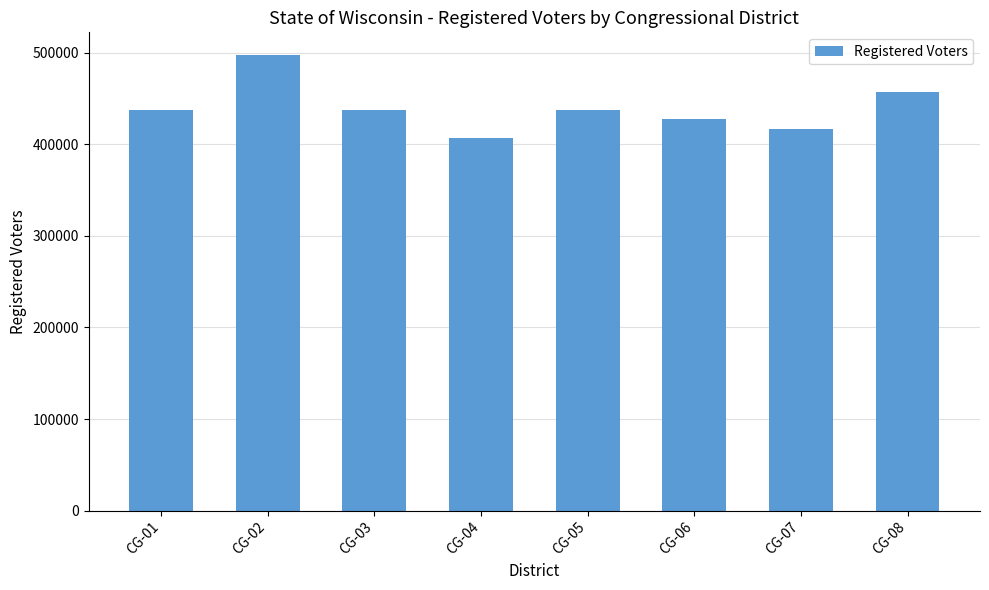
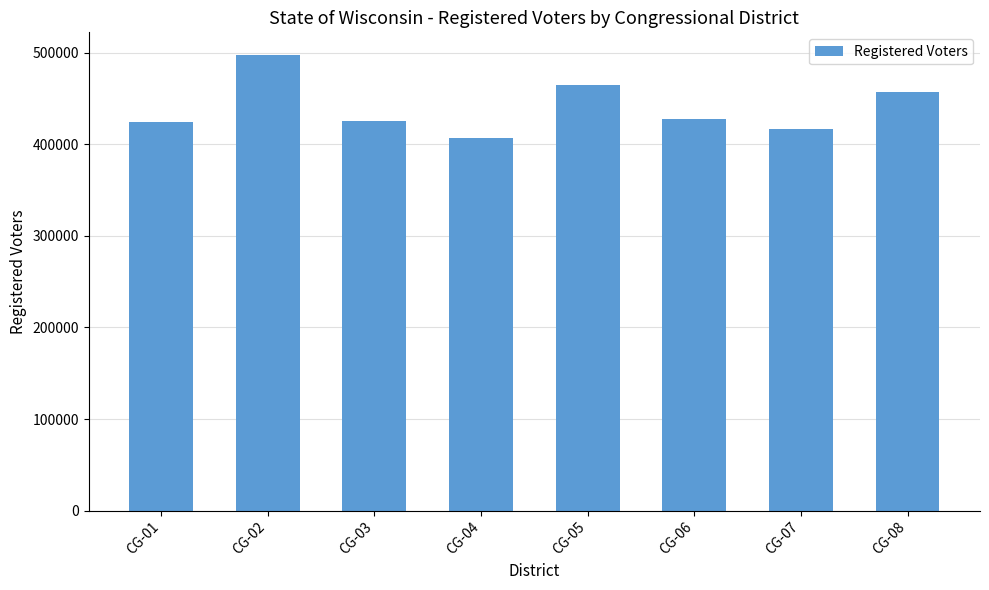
CG-01: 440000 -> 420000
CG-03: 440000 -> 430000
CG-05: 440000 -> 460000
